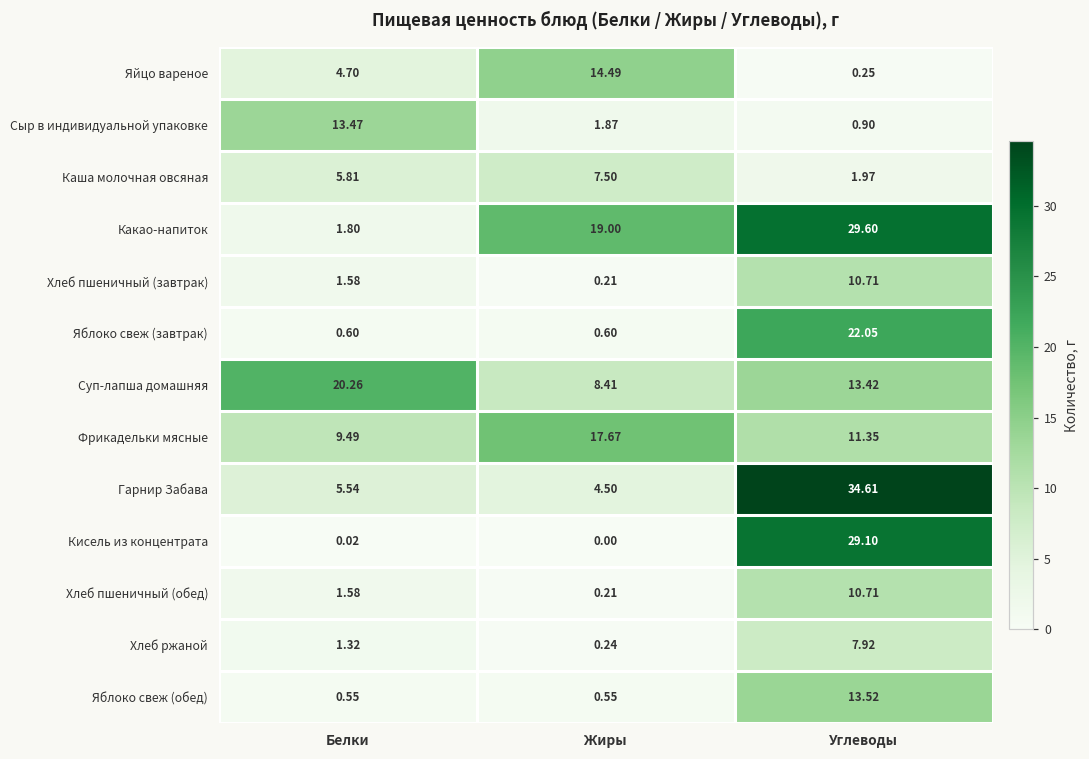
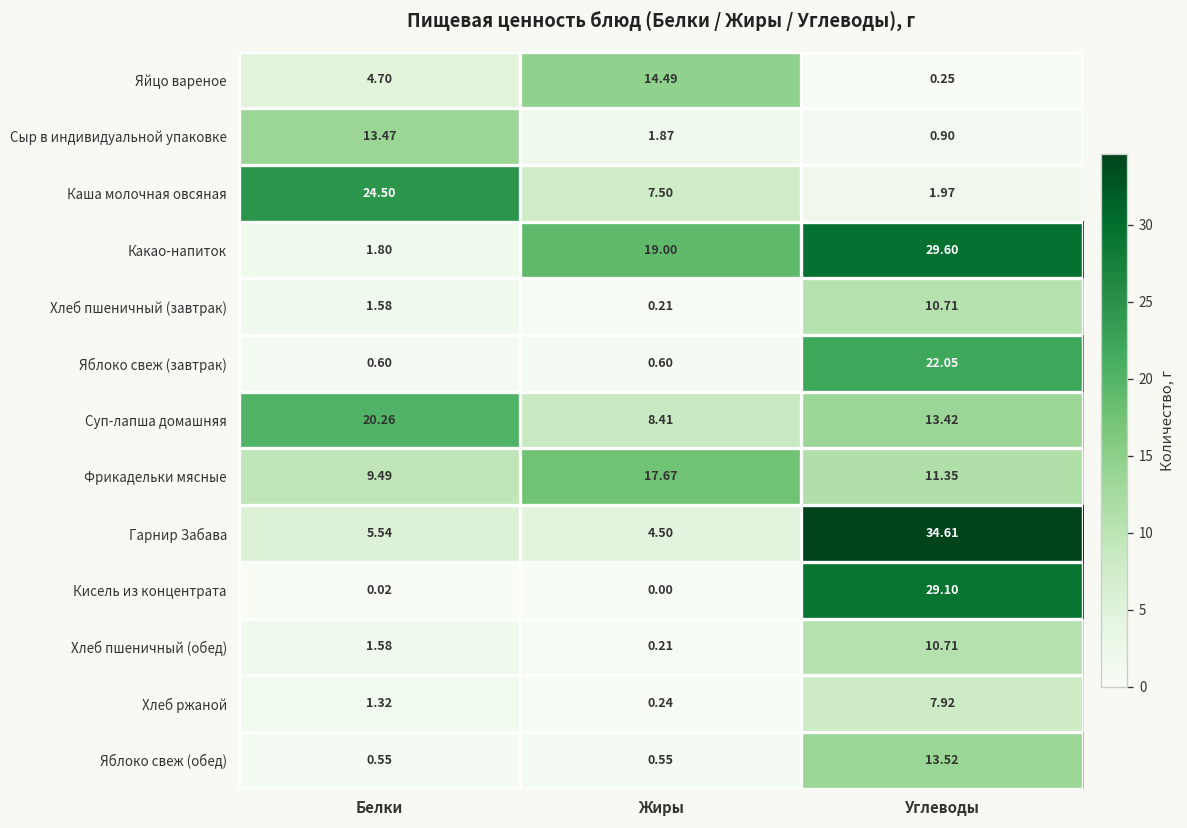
Каша молочная овсяная, Белки: 5.81 -> 24.50
